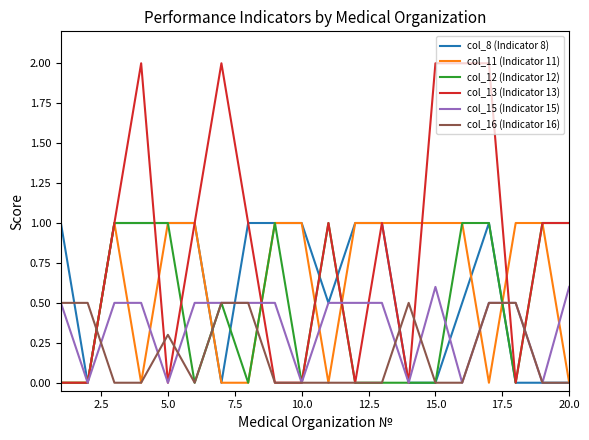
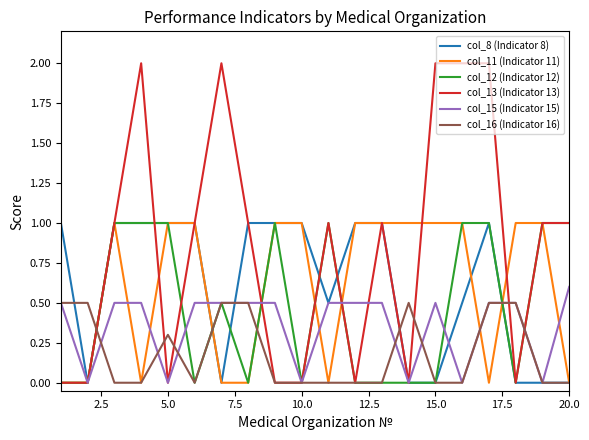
col_15 (Indicator 15), 15.0: 0.6 -> 0.5
